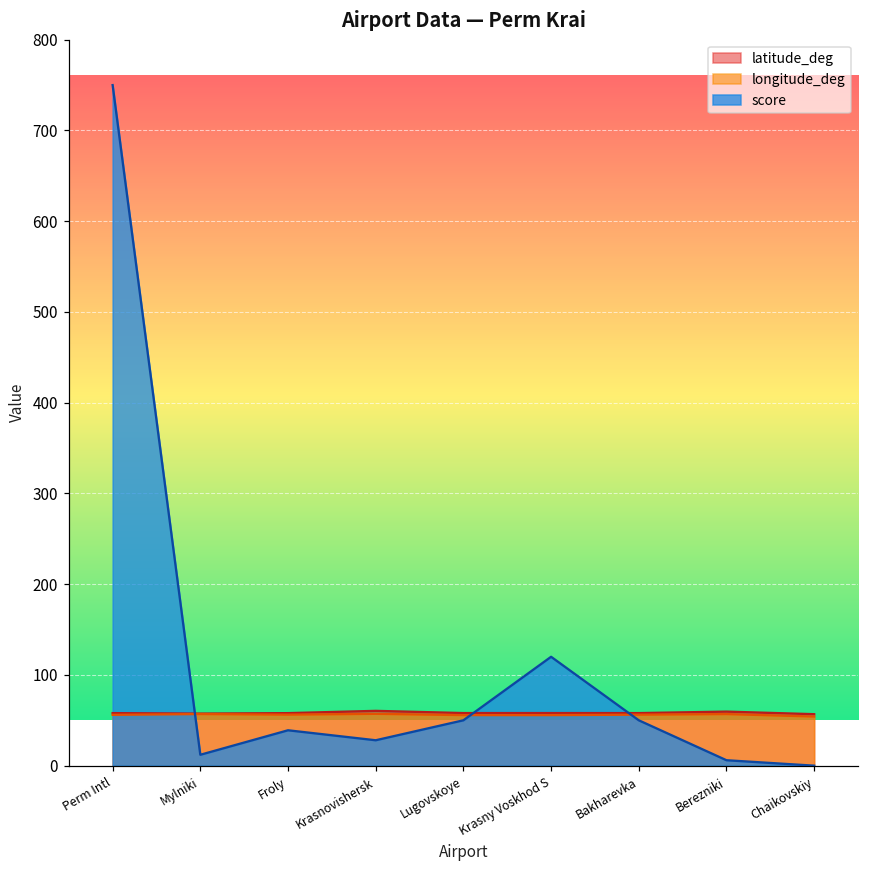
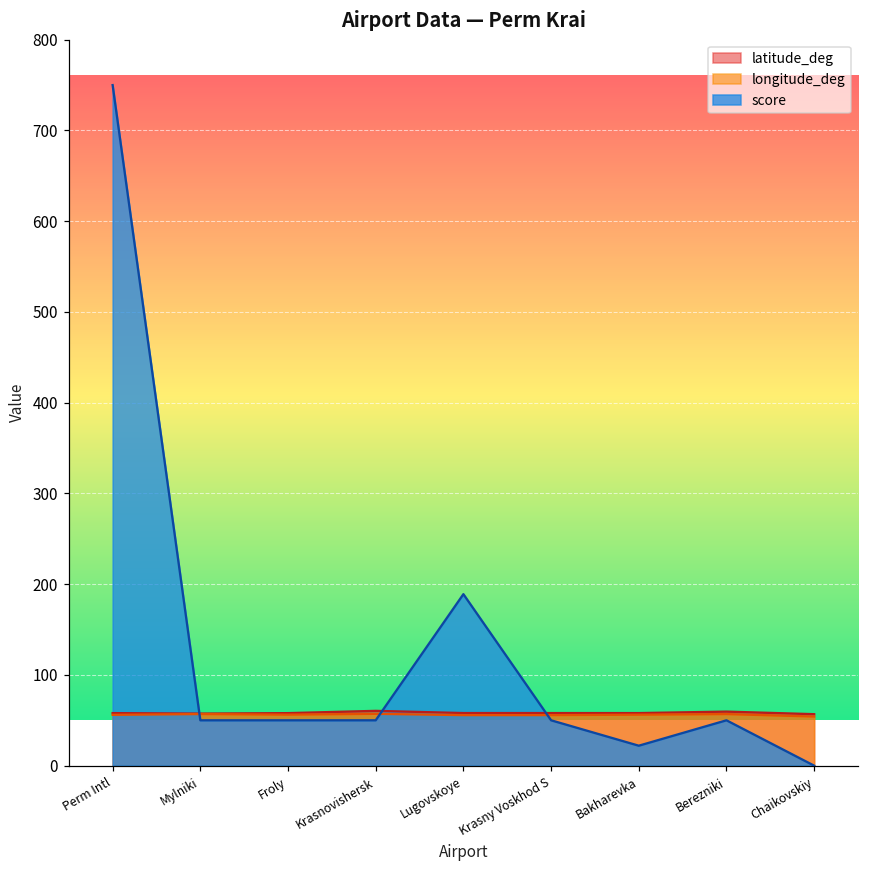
score, Mylniki: 10 -> 50
score, Froly: 40 -> 50
score, Krasnovishersk: 30 -> 50
score, Lugovskoye: 50 -> 190
score, Krasny Voskhod S: 120 -> 50
score, Bakharevka: 50 -> 20
score, Berezniki: 10 -> 50
